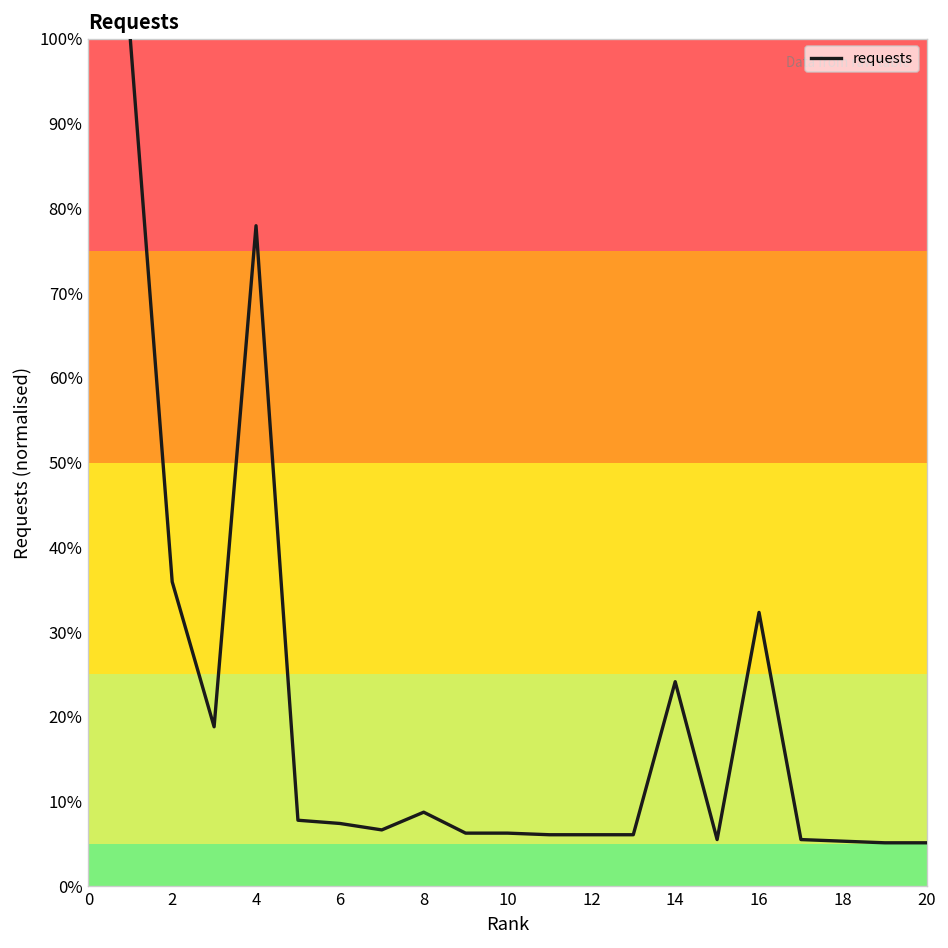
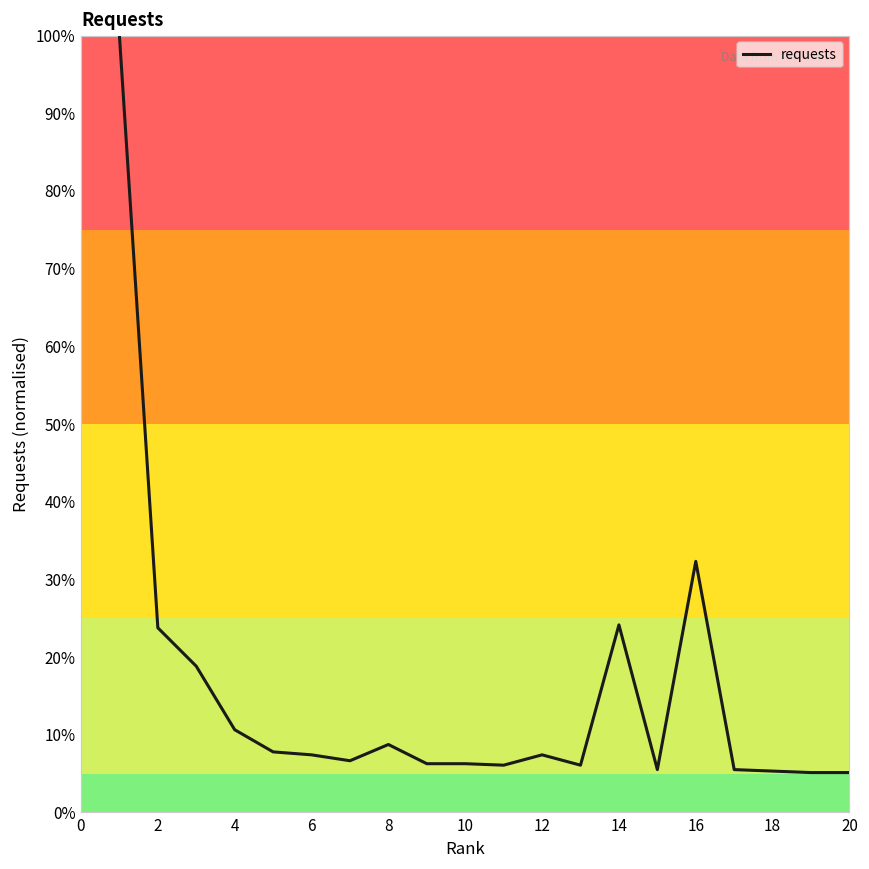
2: 36% -> 24%
4: 78% -> 11%
12: 6% -> 7%
